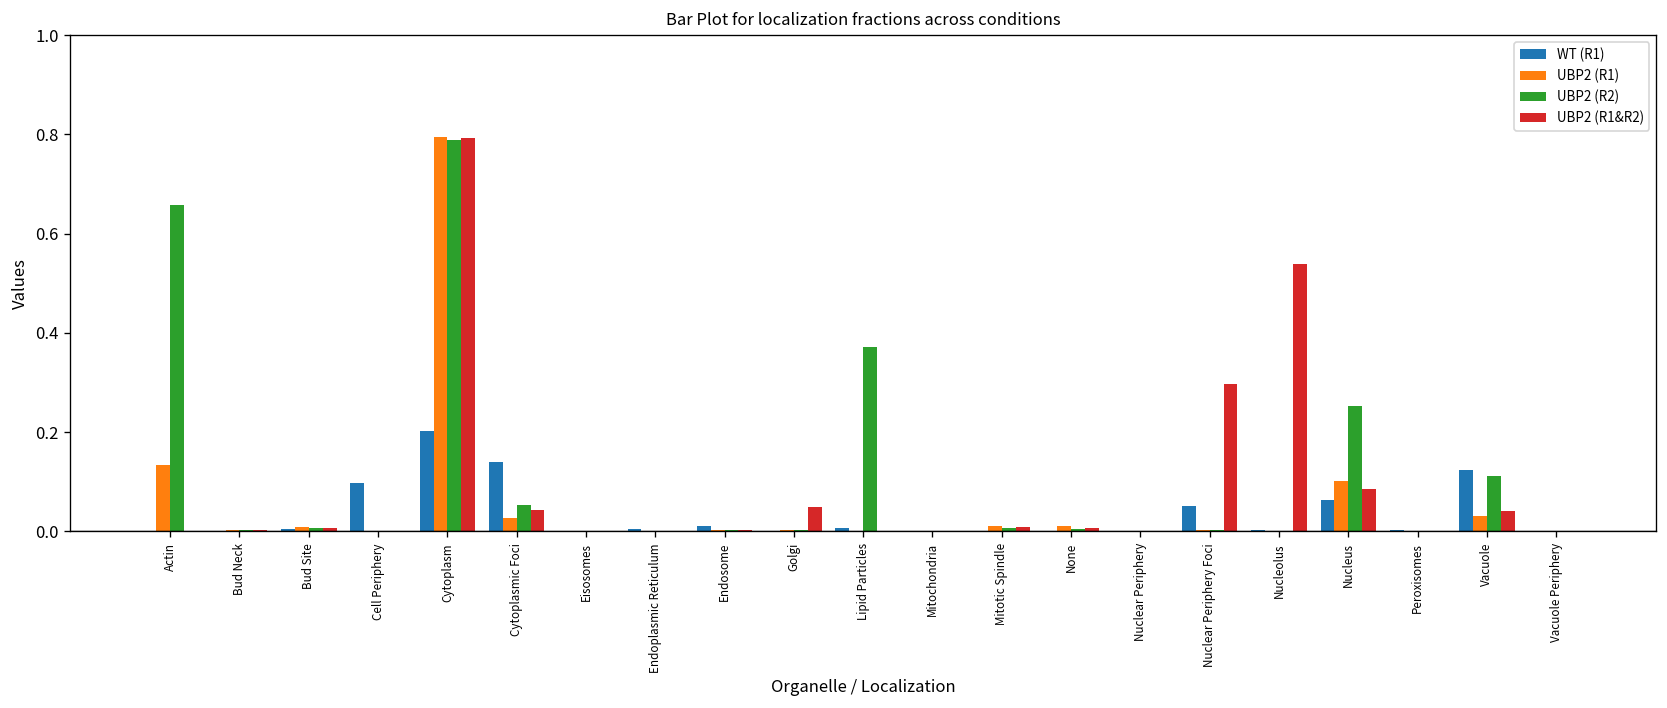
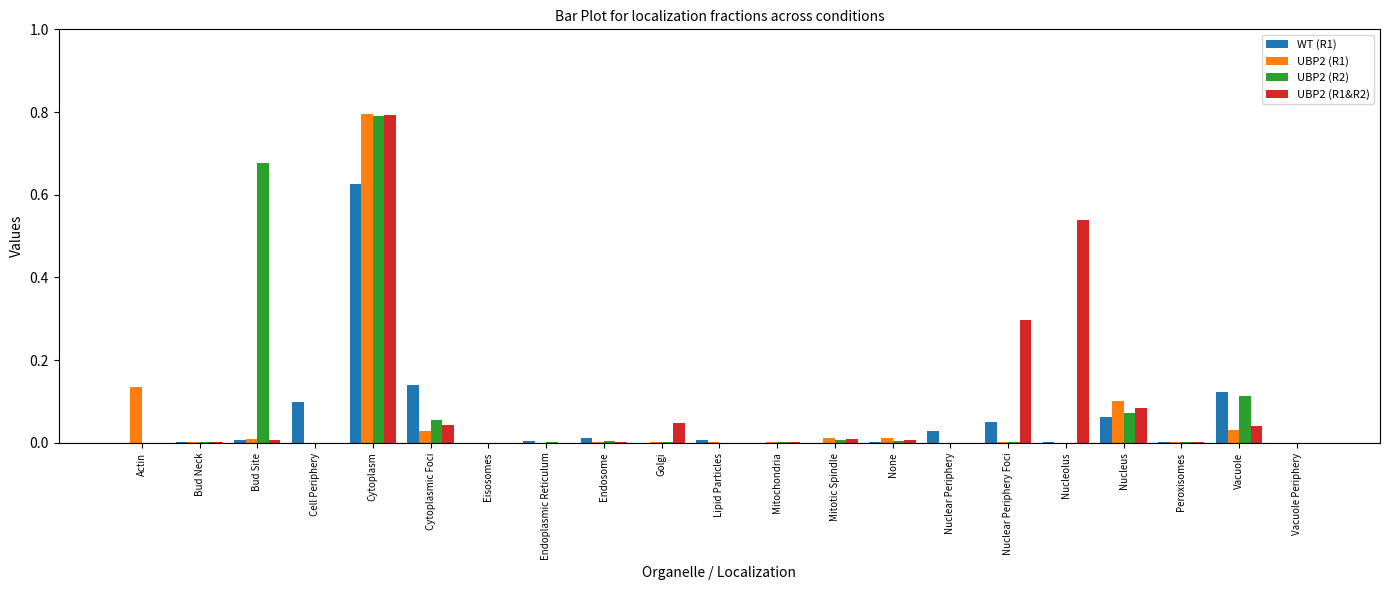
UBP2 (R2), Actin: 0.66 -> 0.00
UBP2 (R2), Bud Site: 0.01 -> 0.68
WT (R1), Cytoplasm: 0.20 -> 0.63
UBP2 (R2), Lipid Particles: 0.37 -> 0.00
WT (R1), Nuclear Periphery: 0.00 -> 0.03
UBP2 (R2), Nucleus: 0.25 -> 0.07
